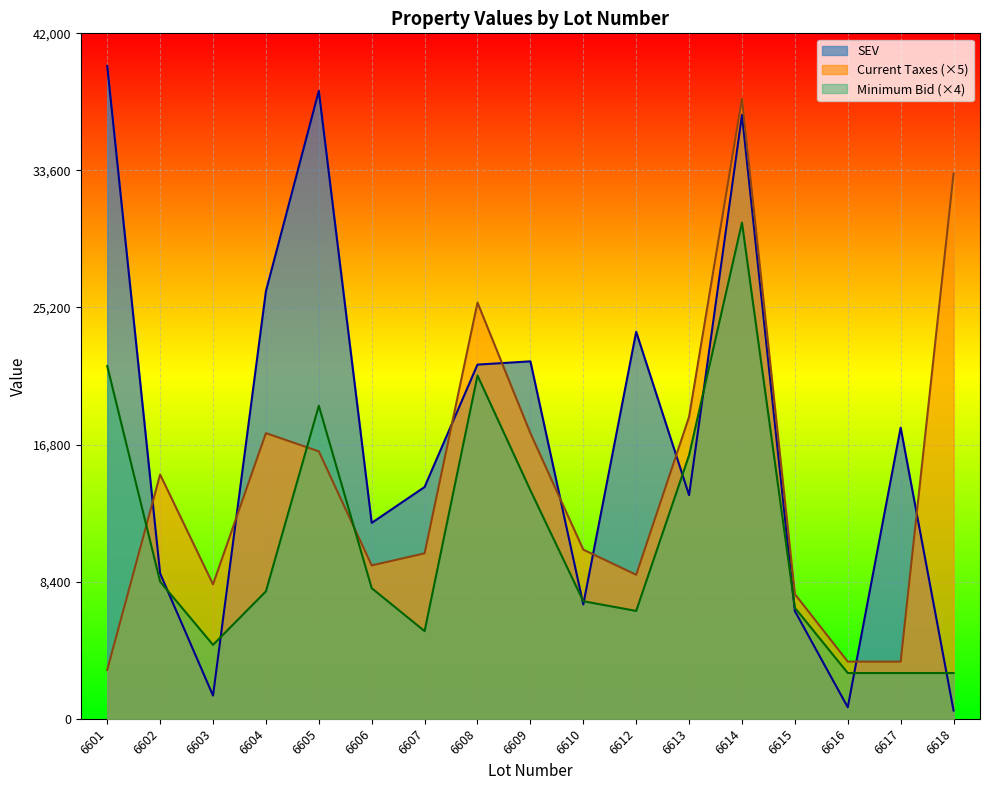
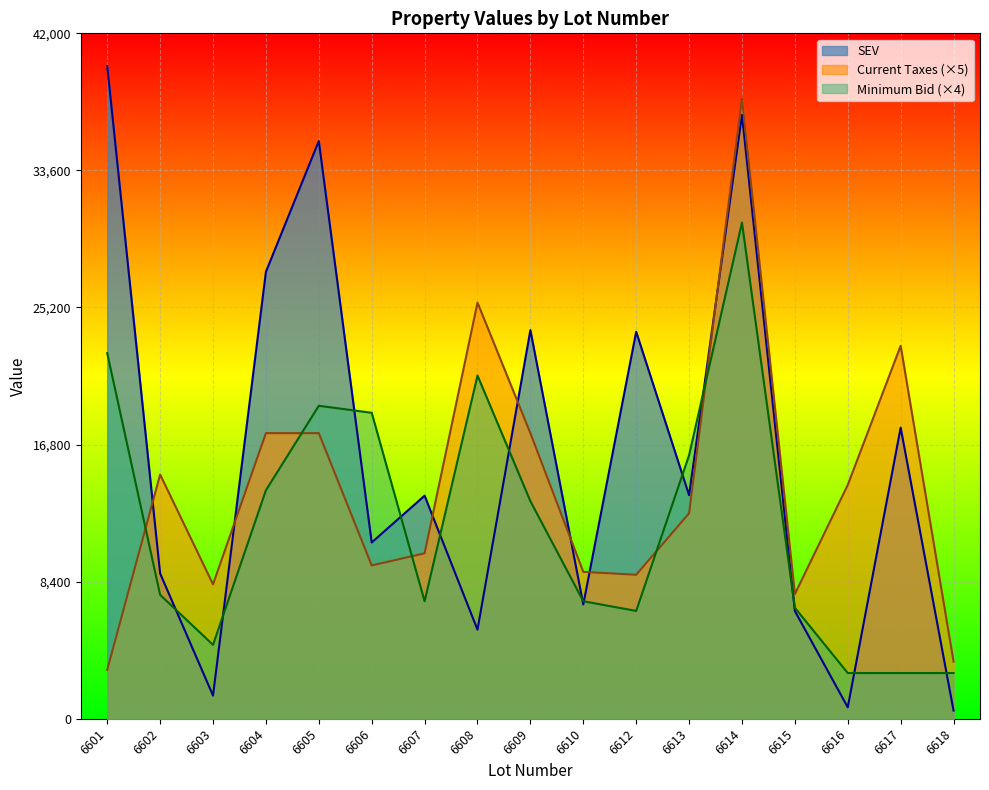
Minimum Bid (×4), 6601: 21,600 -> 22,400
Minimum Bid (×4), 6602: 8,400 -> 7,600
SEV, 6604: 26,200 -> 27,400
Minimum Bid (×4), 6604: 7,800 -> 14,000
SEV, 6605: 38,500 -> 35,400
Current Taxes (×5), 6605: 16,400 -> 17,500
SEV, 6606: 12,000 -> 10,800
Minimum Bid (×4), 6606: 8,000 -> 18,700
SEV, 6607: 14,200 -> 13,700
Minimum Bid (×4), 6607: 5,400 -> 7,200
SEV, 6608: 21,700 -> 5,500
SEV, 6609: 21,900 -> 23,800
Minimum Bid (×4), 6609: 14,000 -> 13,300
Current Taxes (×5), 6610: 10,400 -> 9,000
Current Taxes (×5), 6613: 18,500 -> 12,600
Current Taxes (×5), 6616: 3,500 -> 14,300
Current Taxes (×5), 6617: 3,500 -> 22,900
Current Taxes (×5), 6618: 33,400 -> 3,500
